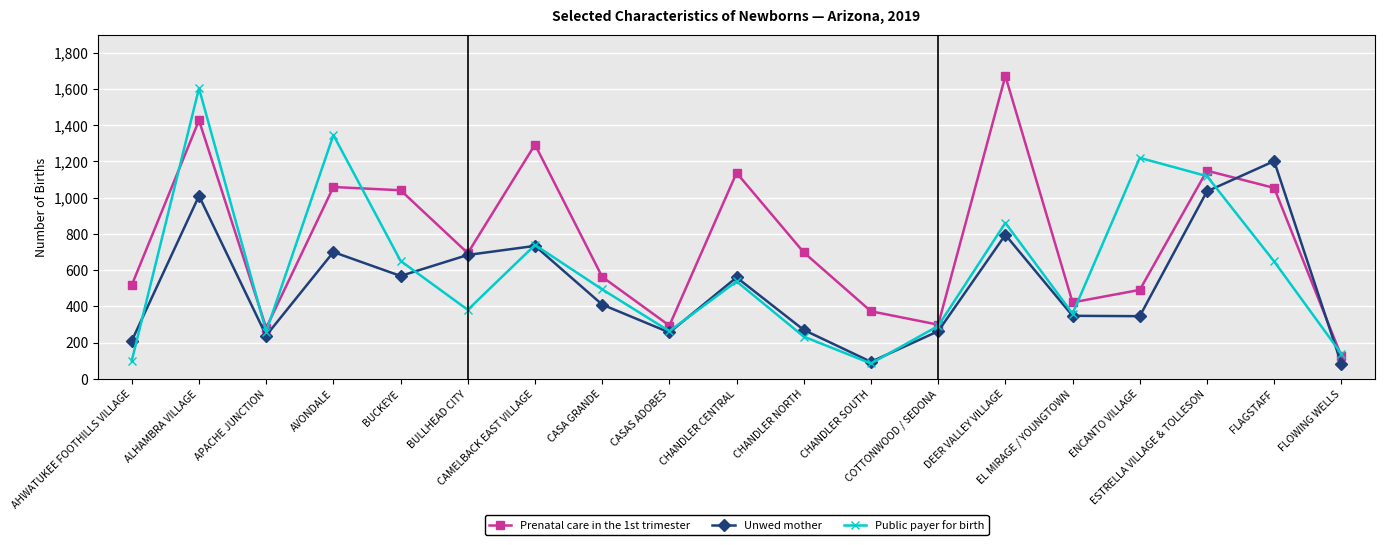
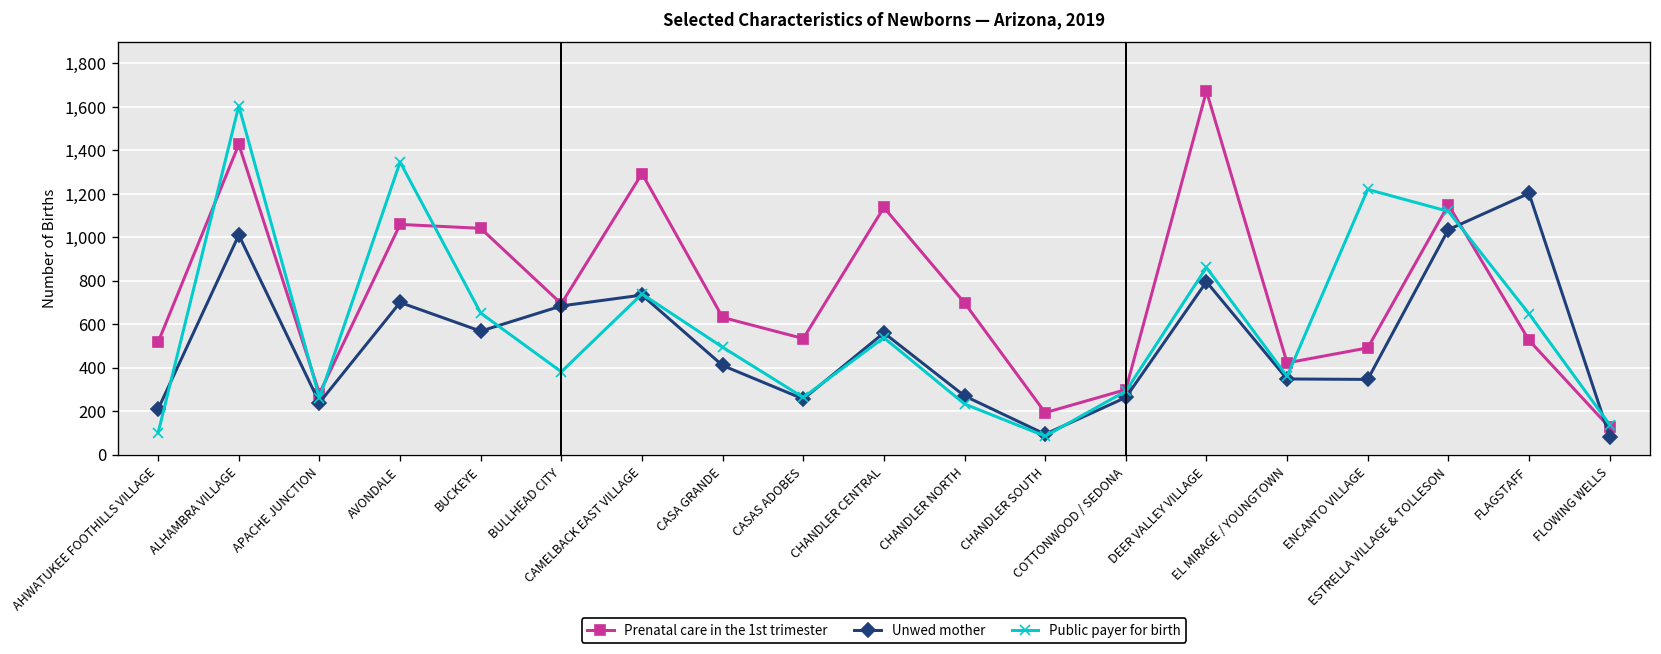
Prenatal care in the 1st trimester, CASA GRANDE: 560 -> 630
Prenatal care in the 1st trimester, CASAS ADOBES: 290 -> 530
Prenatal care in the 1st trimester, CHANDLER SOUTH: 370 -> 190
Prenatal care in the 1st trimester, FLAGSTAFF: 1,050 -> 530
